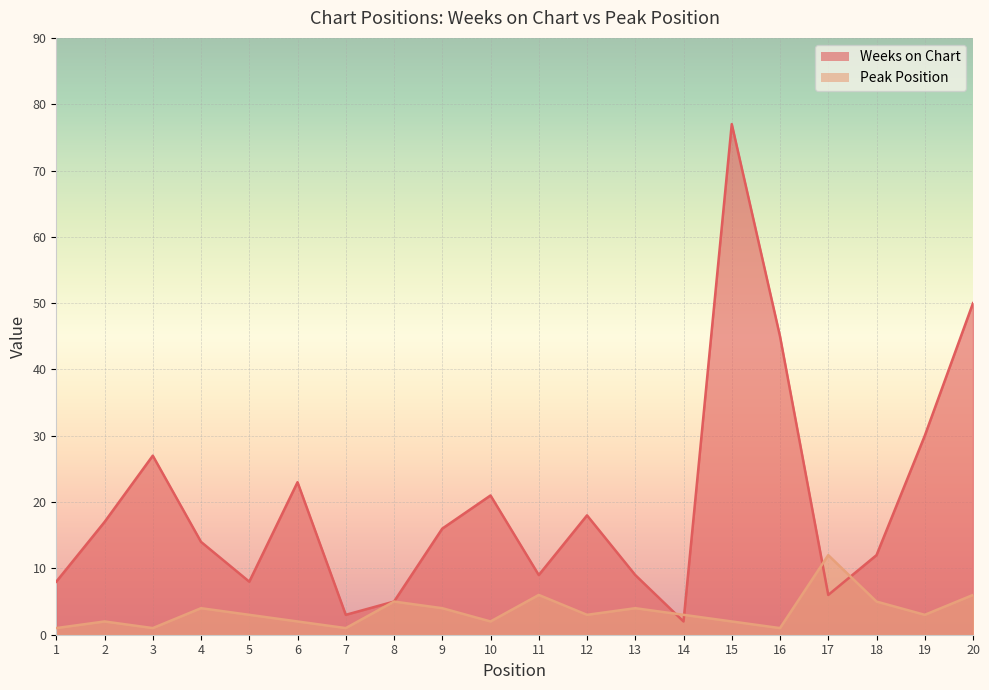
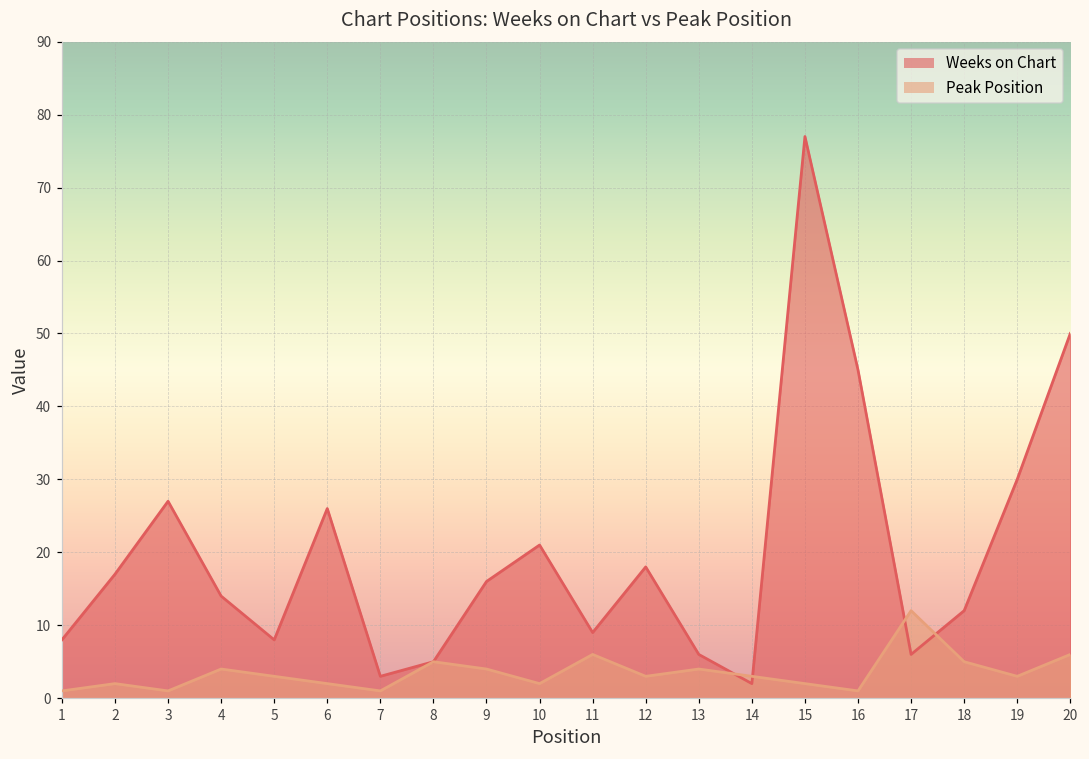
Weeks on Chart, 6: 23 -> 26
Weeks on Chart, 13: 9 -> 6
